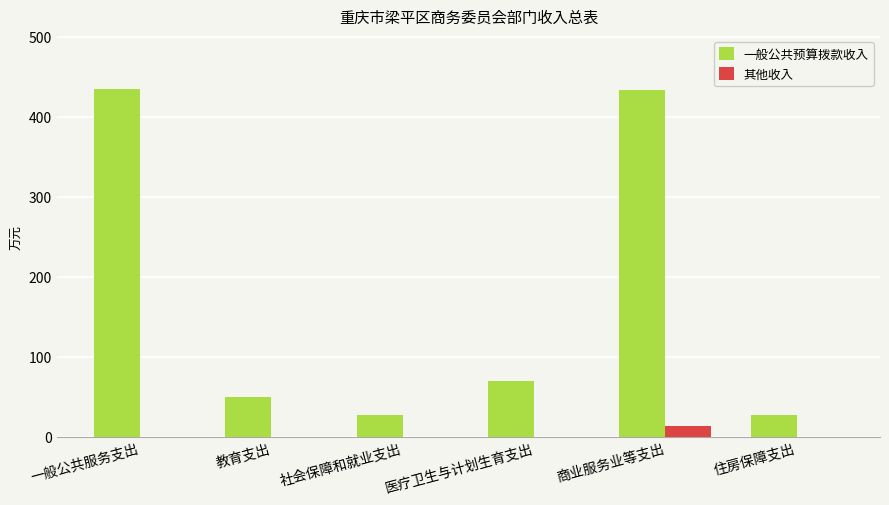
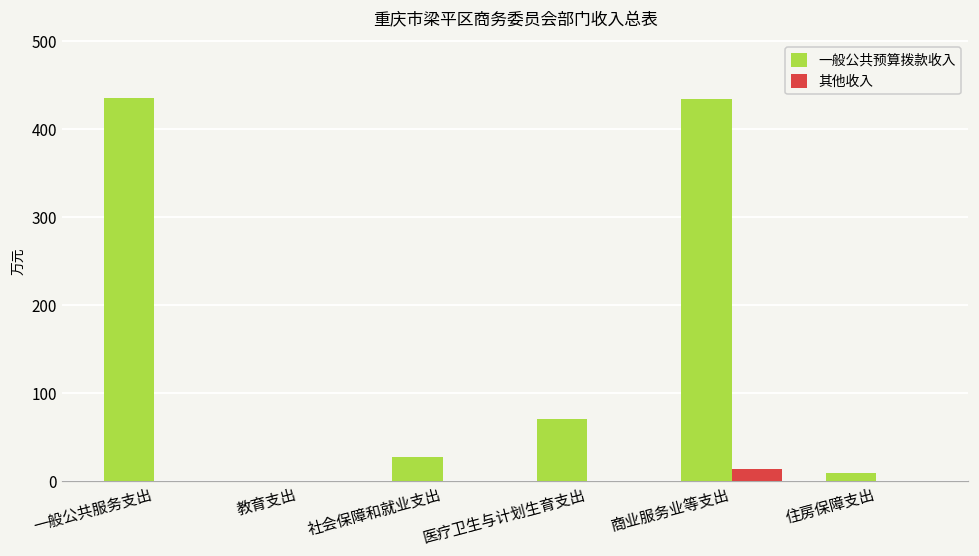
一般公共预算拨款收入, 教育支出: 50 -> 0
一般公共预算拨款收入, 住房保障支出: 30 -> 10
